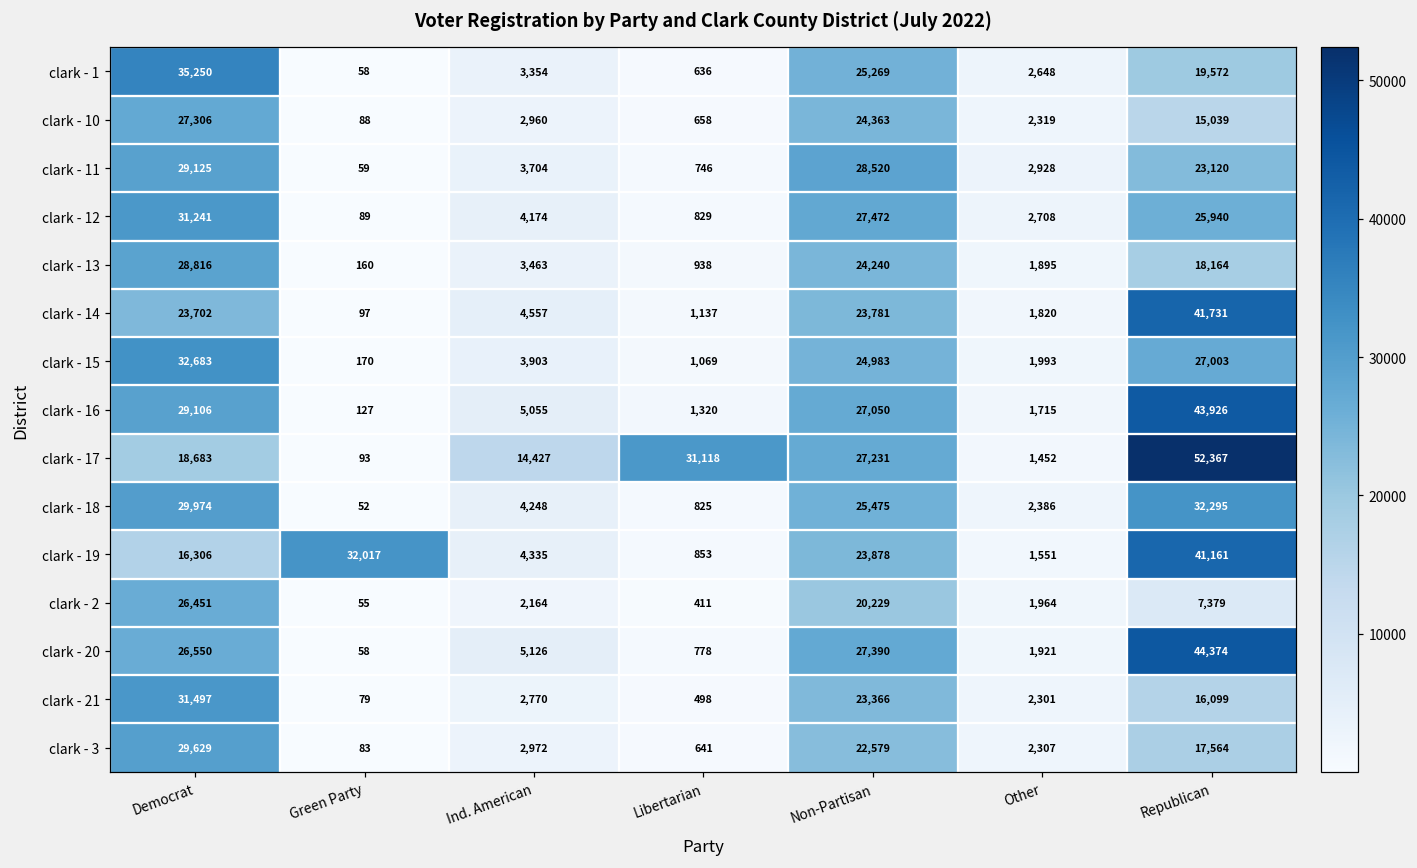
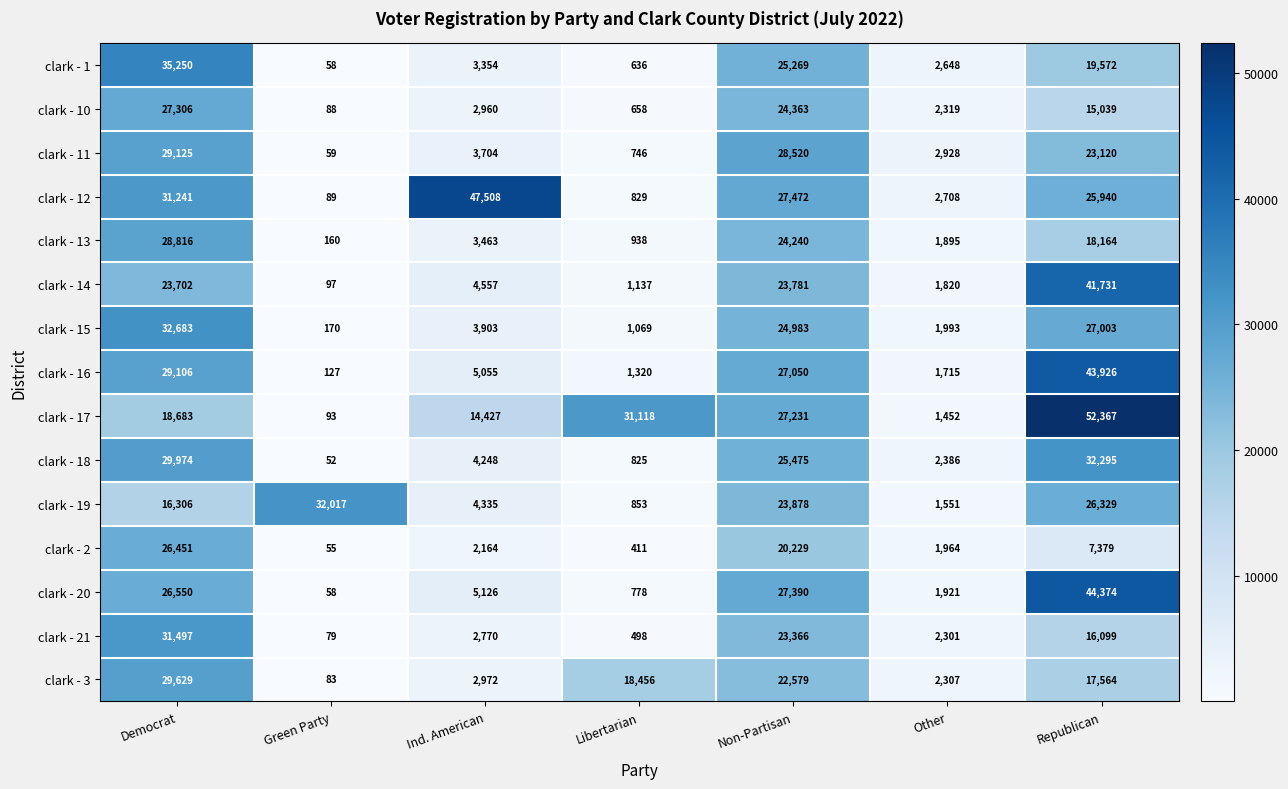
clark - 12, Ind. American: 4,174 -> 47,508
clark - 19, Republican: 41,161 -> 26,329
clark - 3, Libertarian: 641 -> 18,456
